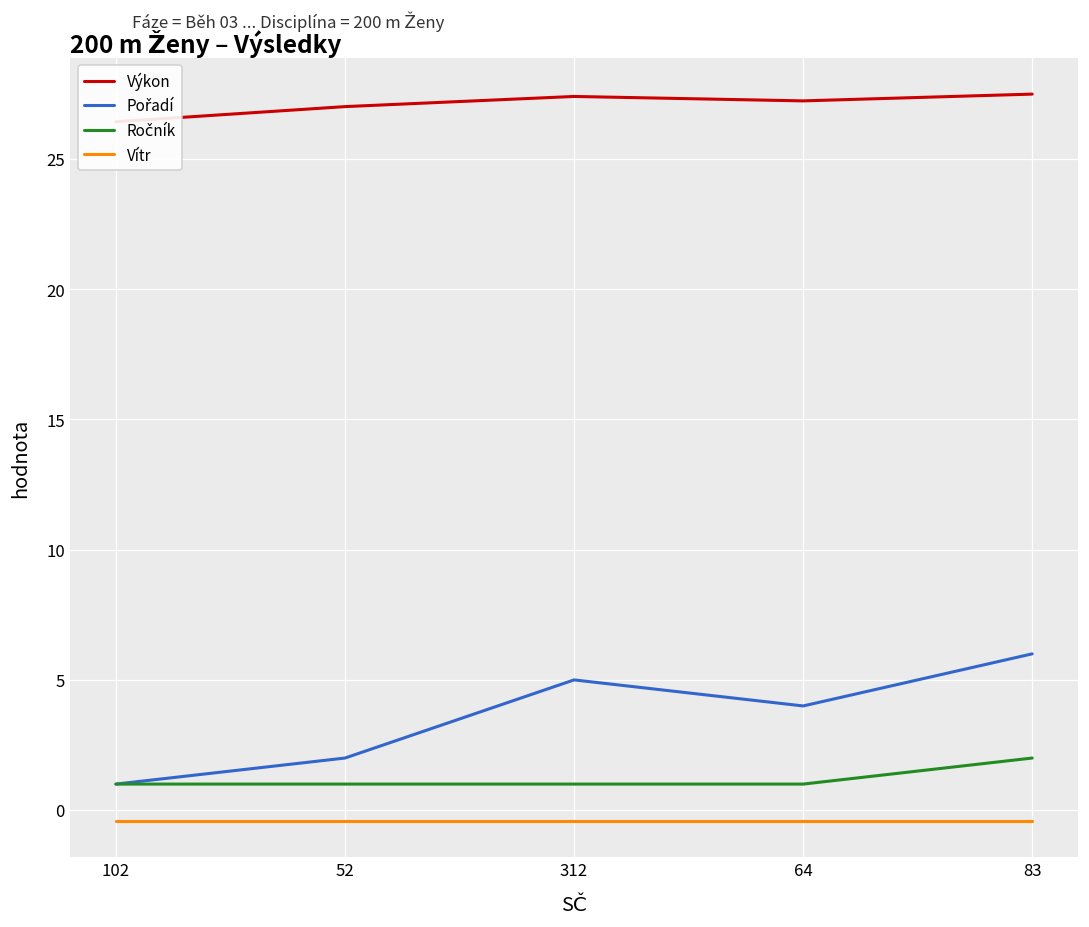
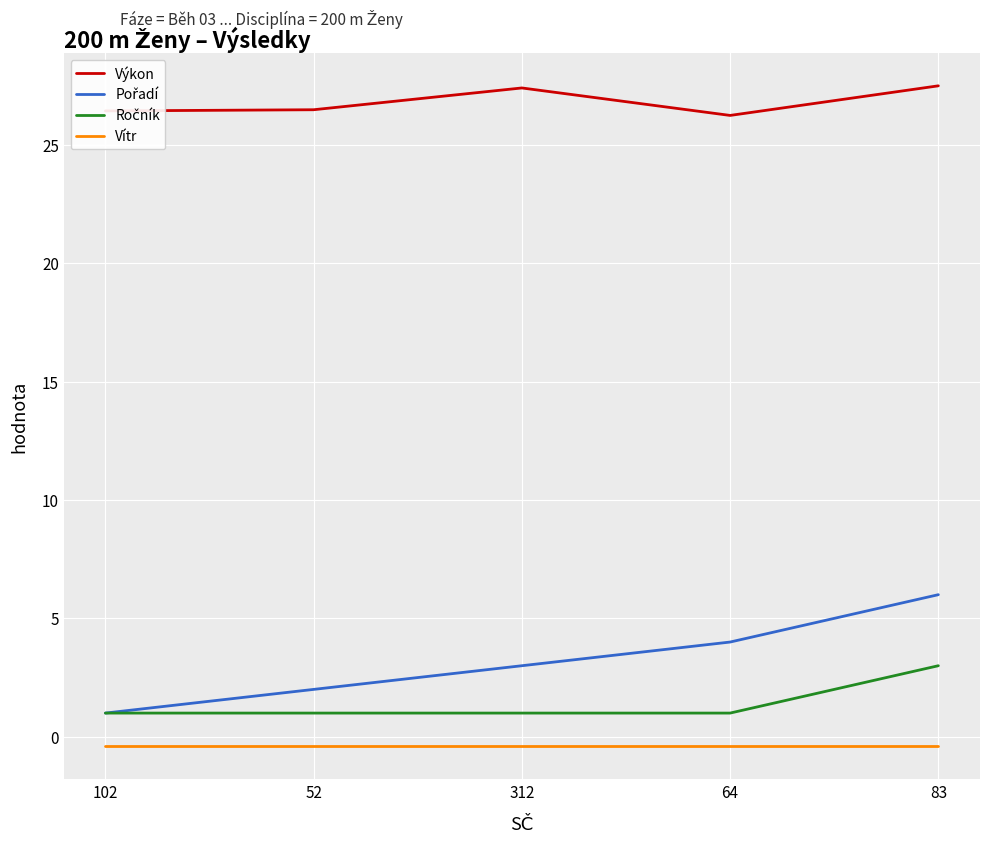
Výkon, 52: 27.0 -> 26.5
Pořadí, 312: 5 -> 3
Výkon, 64: 27.2 -> 26.2
Ročník, 83: 2 -> 3
